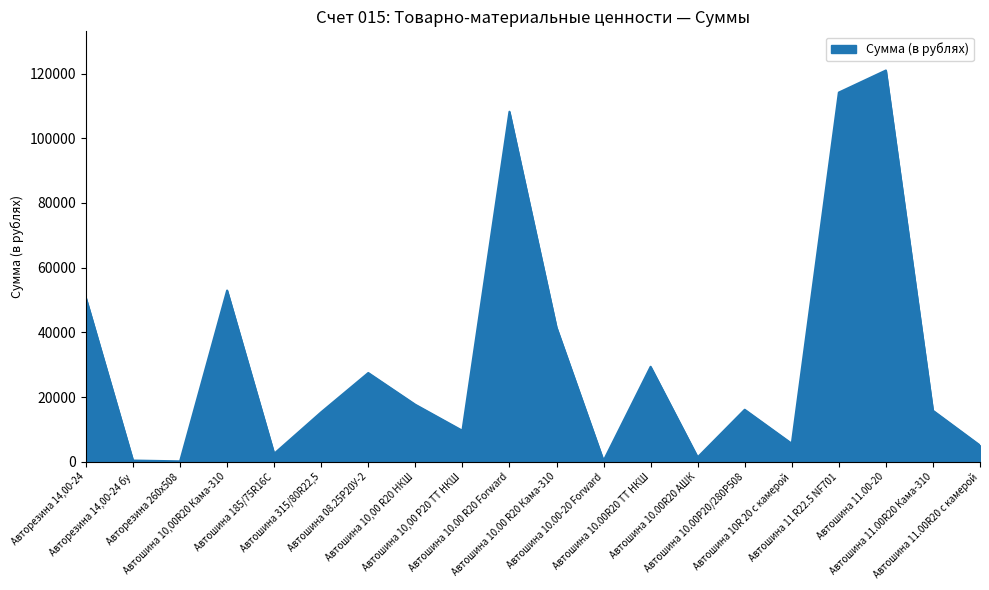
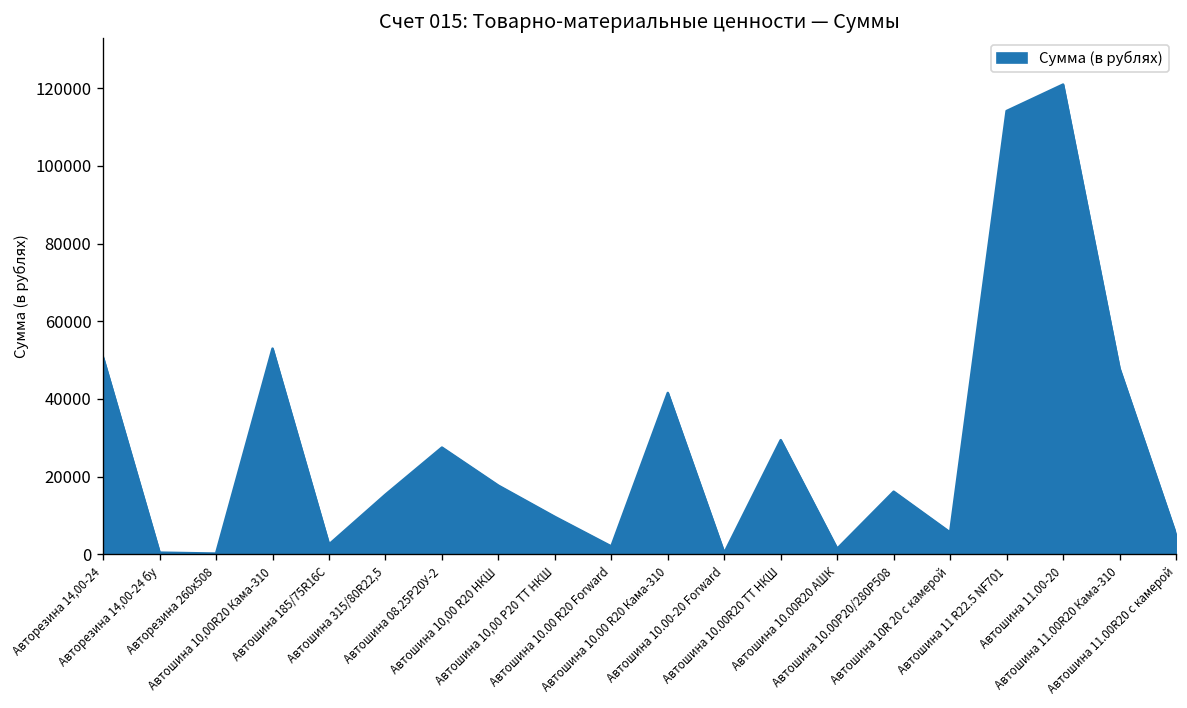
Автошина 10.00 R20 Forward: 108000 -> 2000
Автошина 11.00R20 Кама-310: 16000 -> 48000
